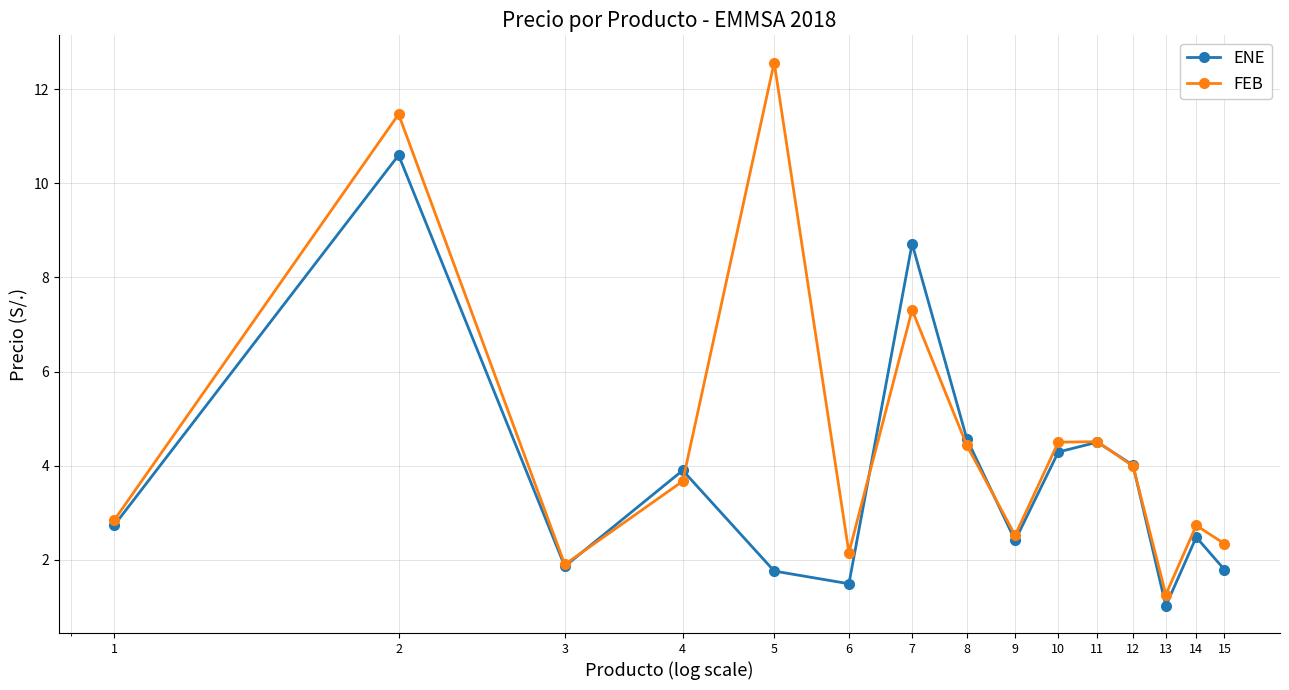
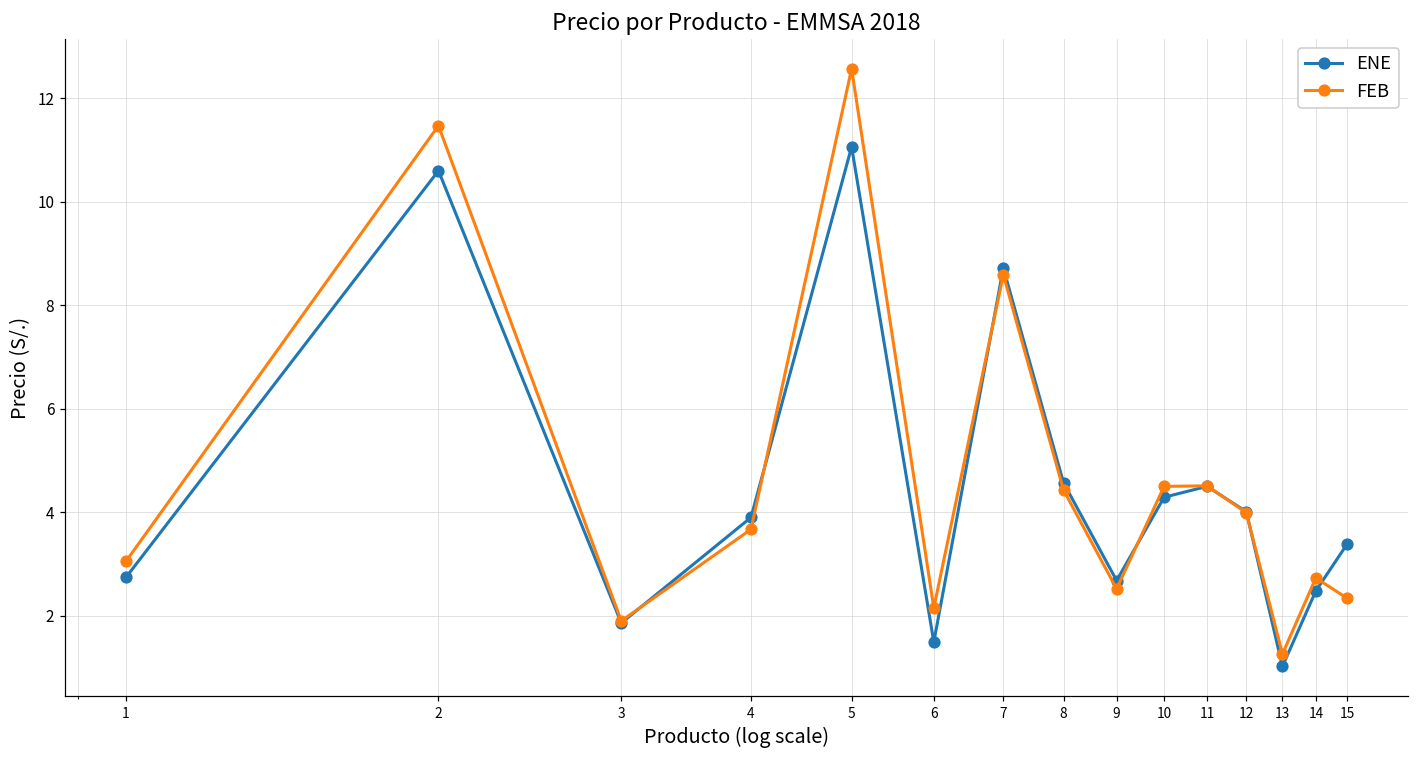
FEB, 1: 2.9 -> 3.1
ENE, 5: 1.8 -> 11.1
FEB, 7: 7.3 -> 8.6
ENE, 9: 2.4 -> 2.7
ENE, 15: 1.8 -> 3.4
